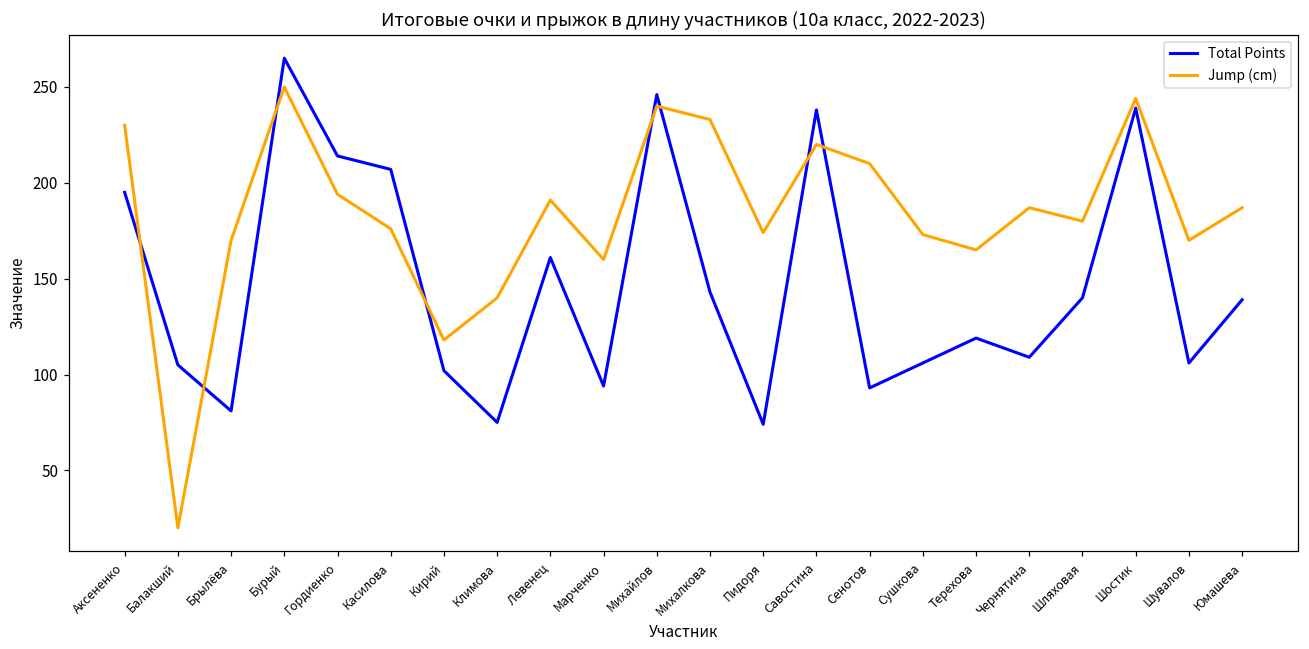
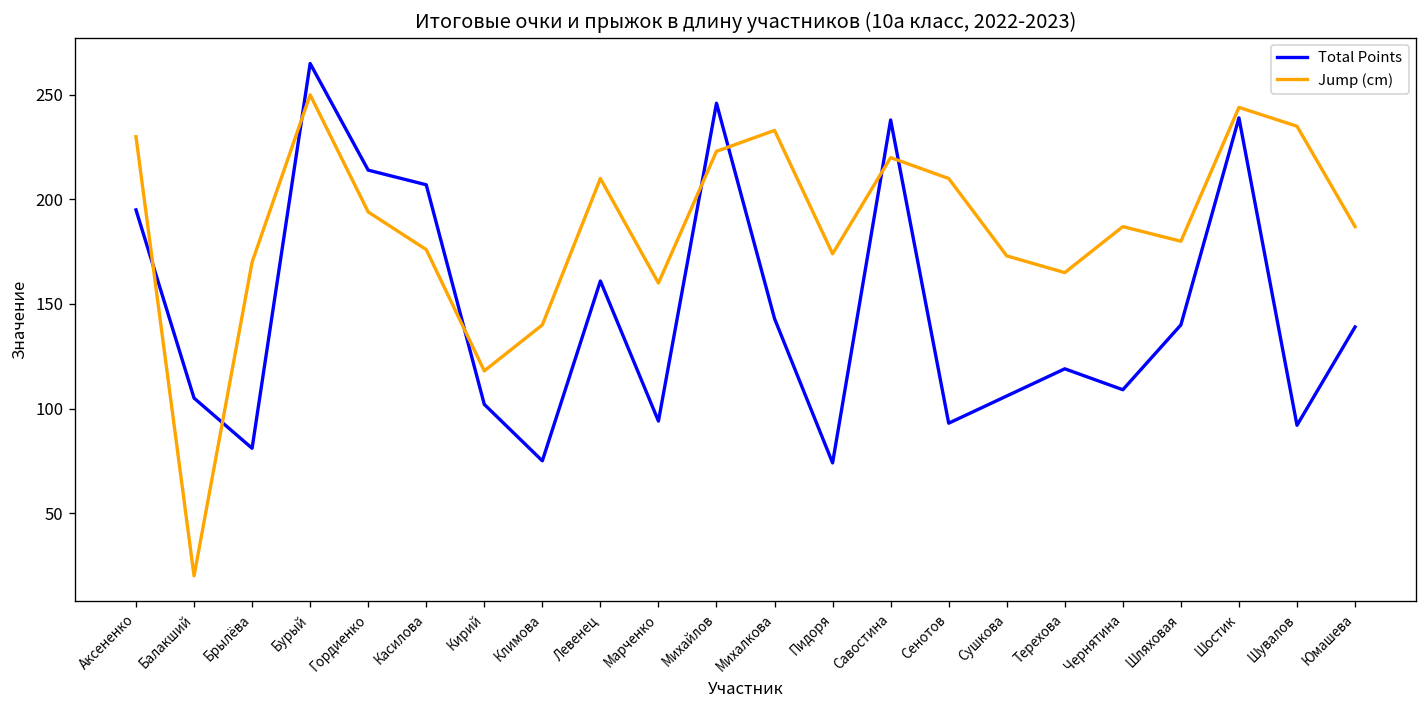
Jump (cm), Левенец: 191 -> 210
Jump (cm), Михайлов: 240 -> 223
Total Points, Шувалов: 106 -> 92
Jump (cm), Шувалов: 170 -> 235
